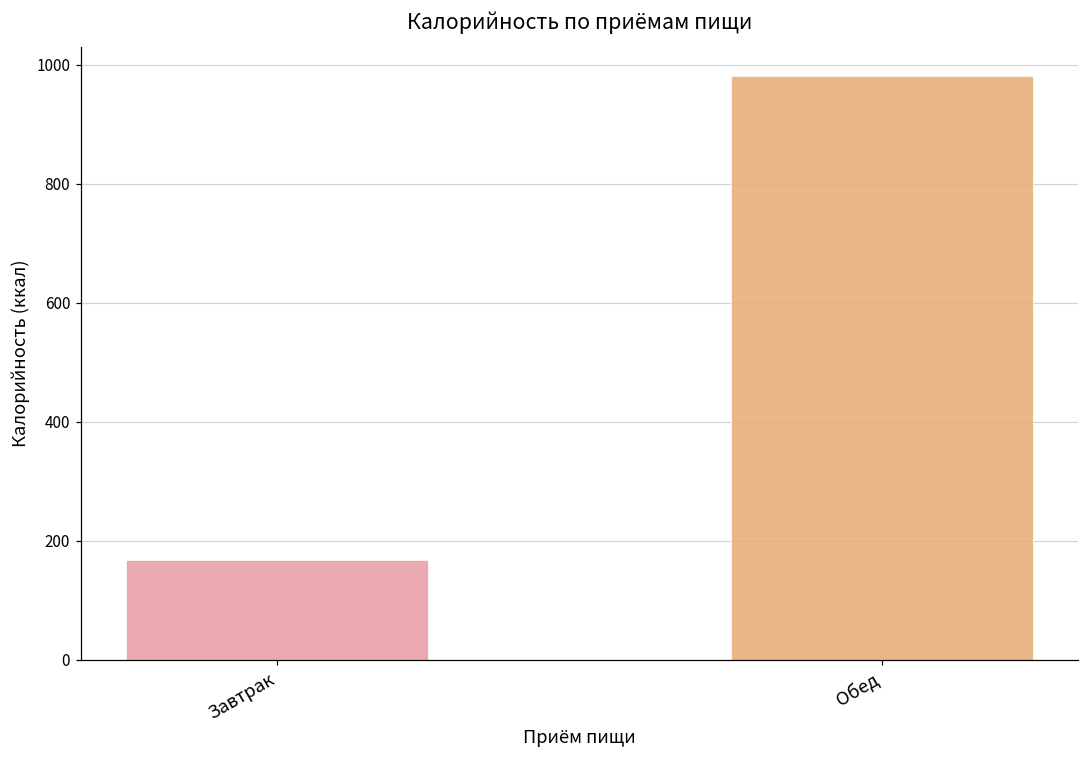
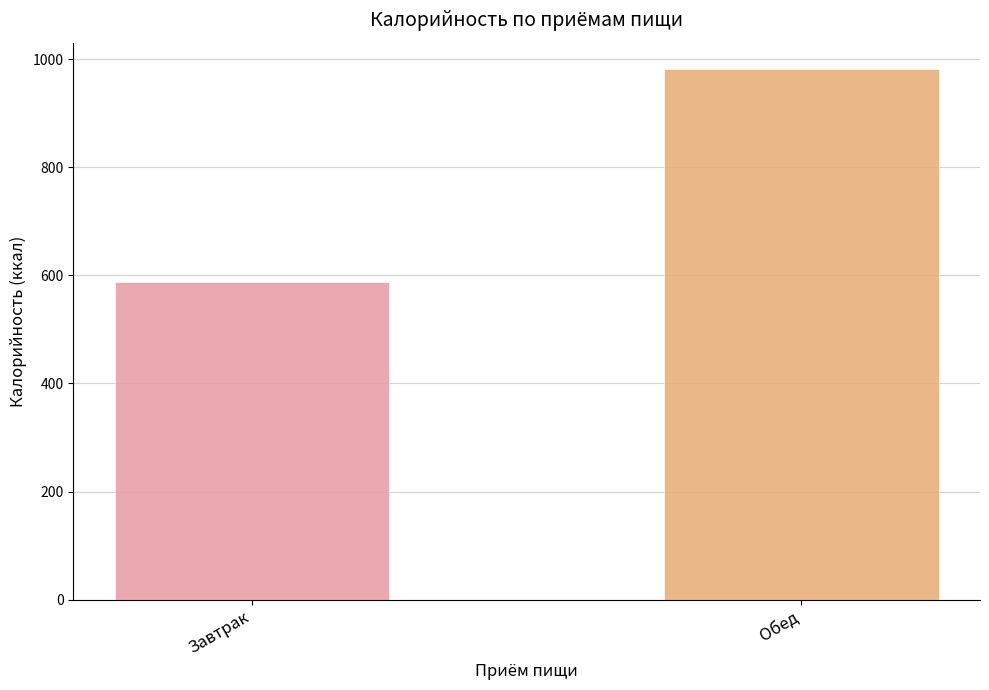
Завтрак: 170 -> 590
